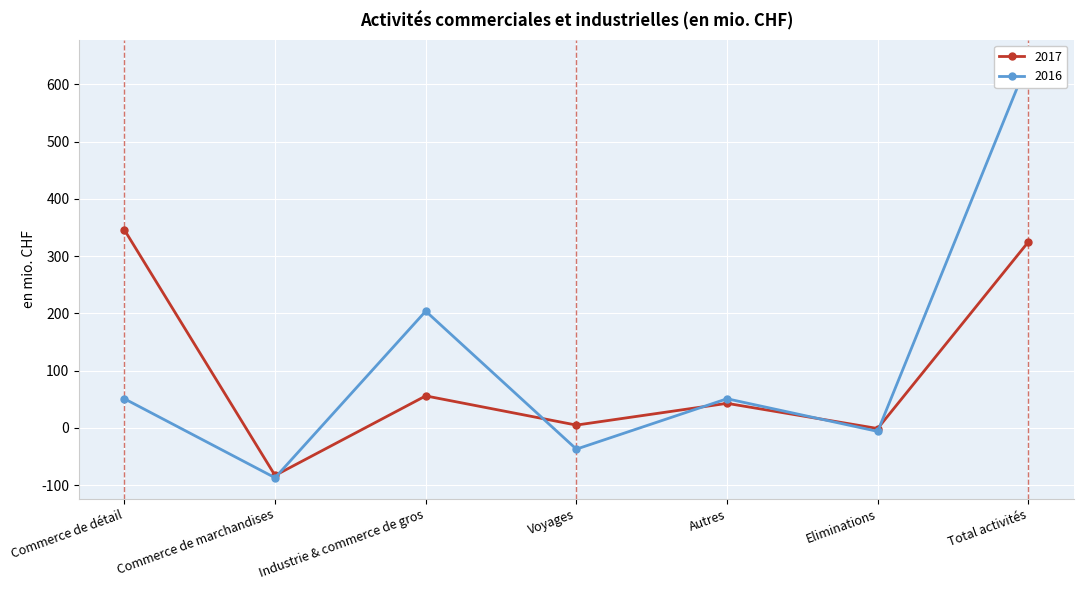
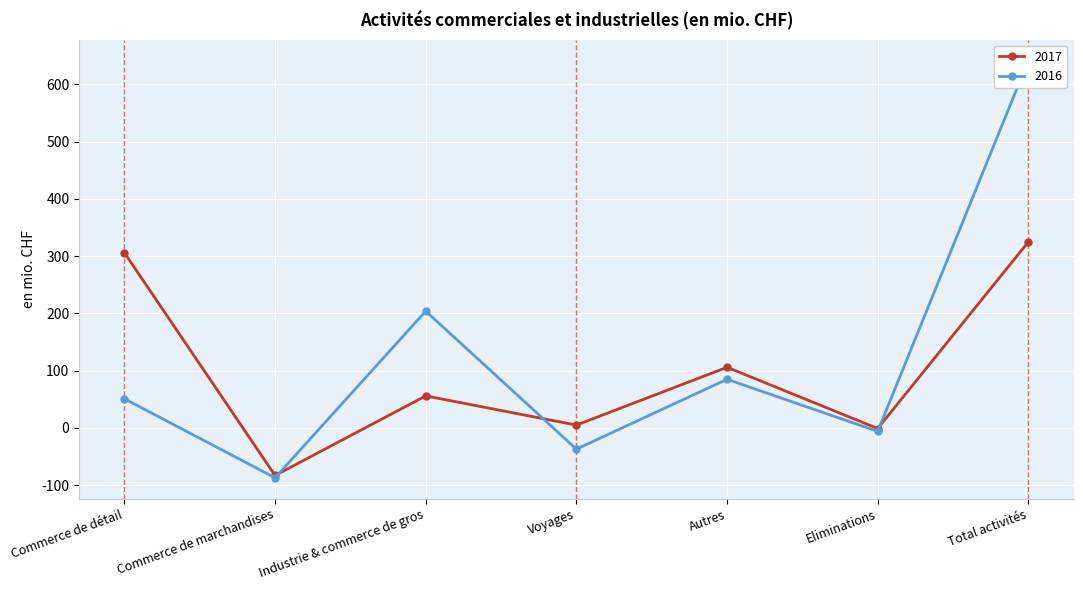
2017, Commerce de détail: 350 -> 310
2017, Autres: 40 -> 110
2016, Autres: 50 -> 90
